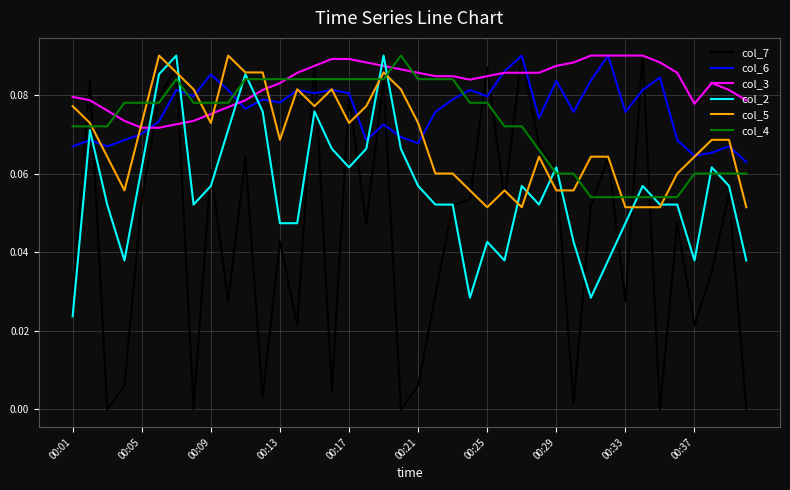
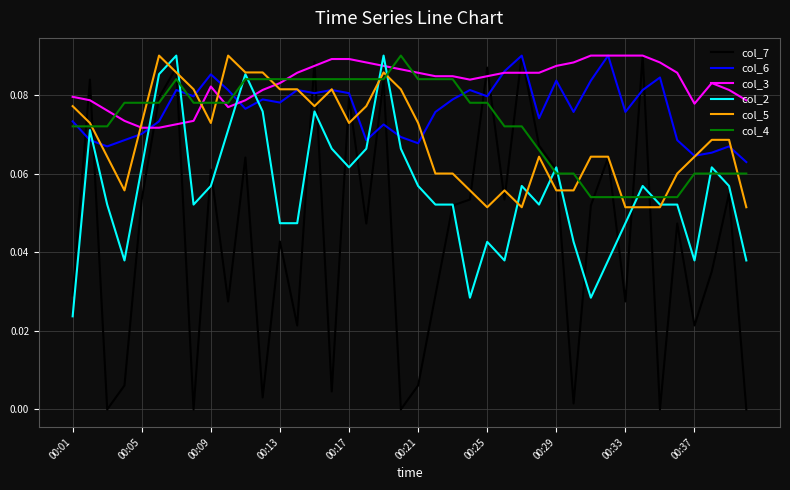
col_6, 00:01: 0.067 -> 0.073
col_3, 00:09: 0.075 -> 0.082
col_5, 00:13: 0.069 -> 0.081
